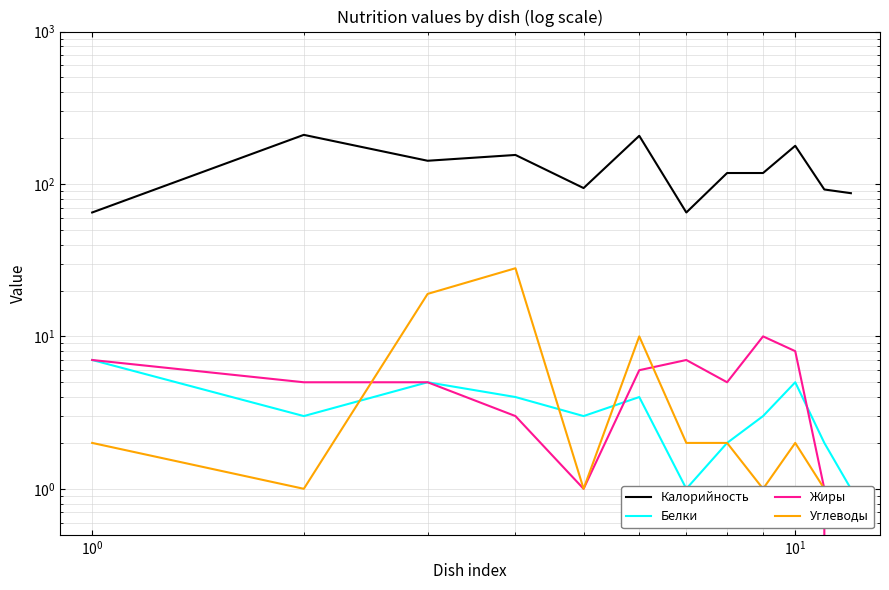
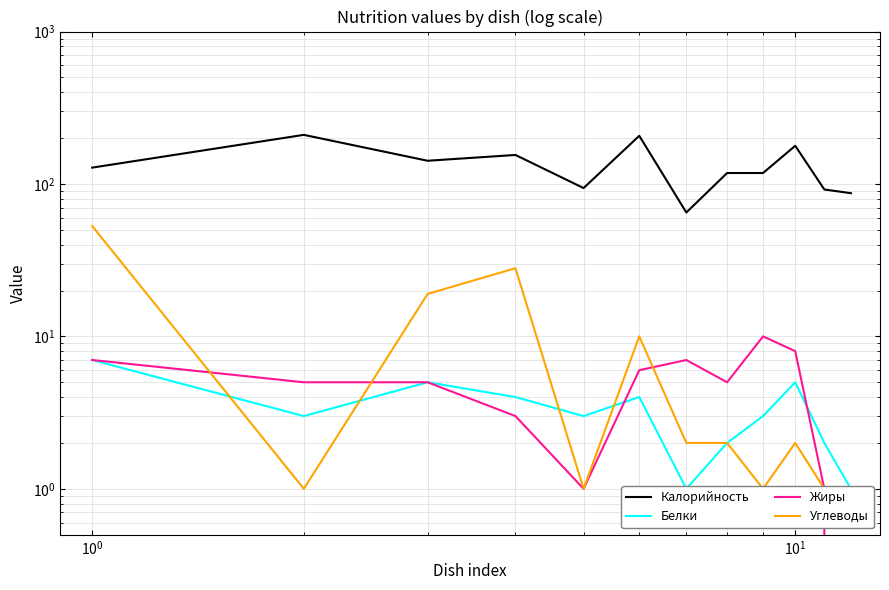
Калорийность, 10^0: 65 -> 130
Углеводы, 10^0: 2 -> 53
